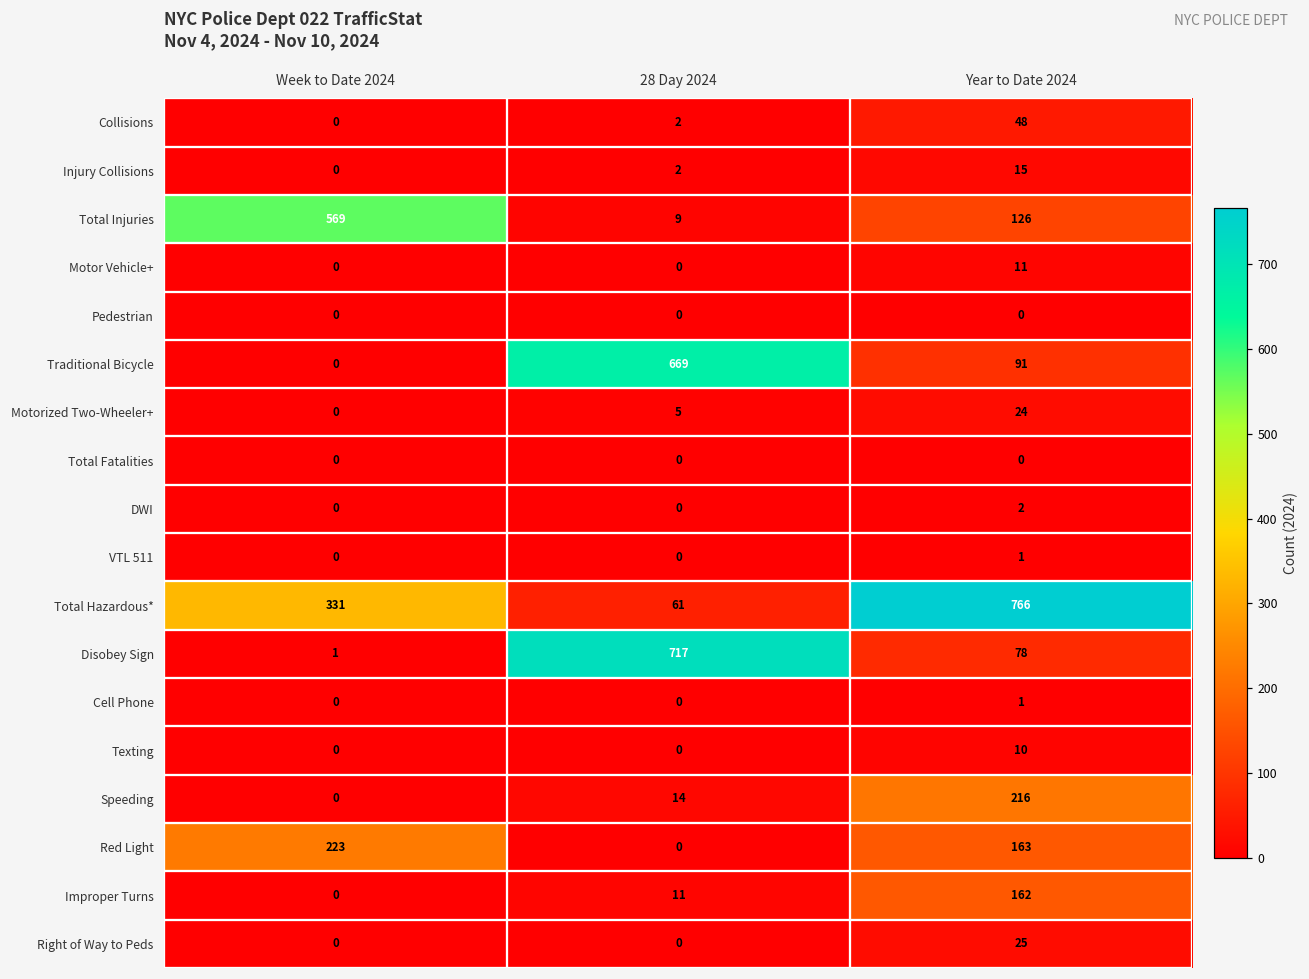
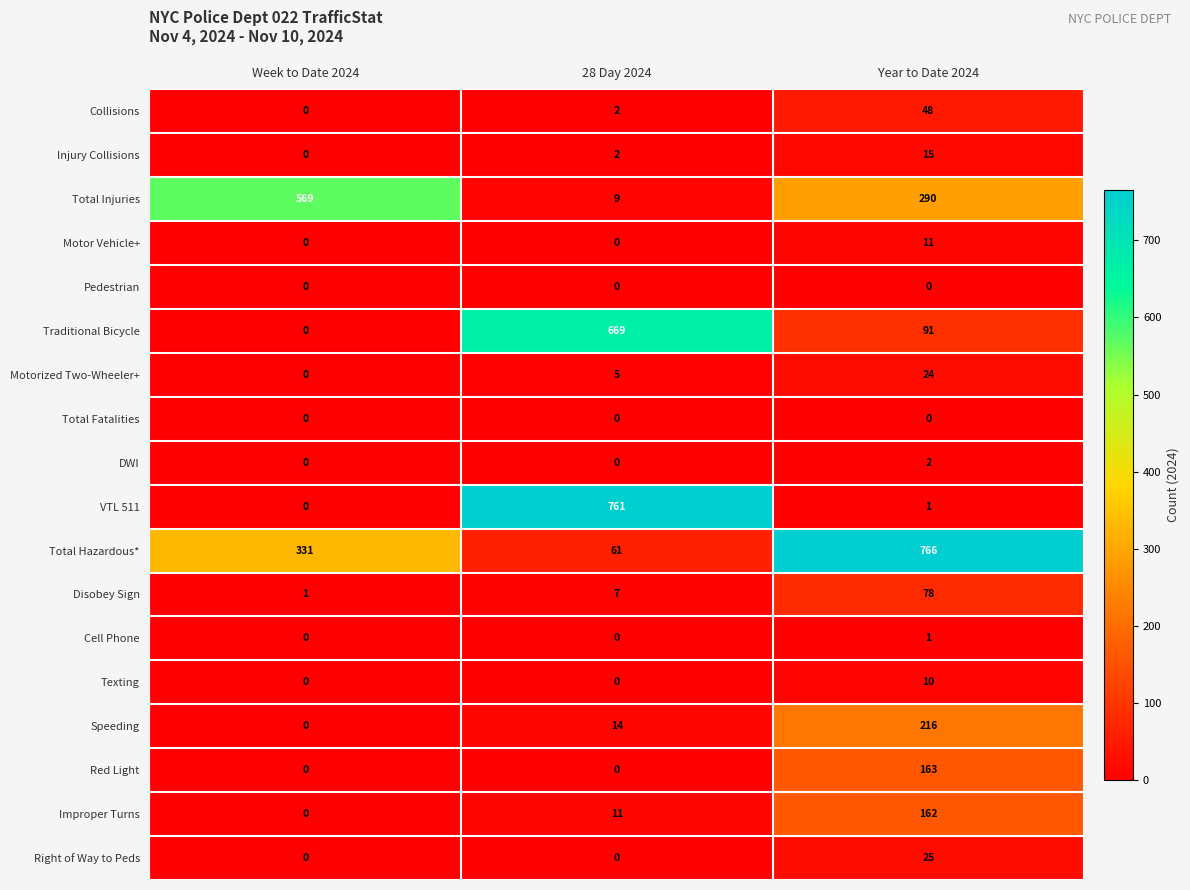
Total Injuries, Year to Date 2024: 126 -> 290
VTL 511, 28 Day 2024: 0 -> 761
Disobey Sign, 28 Day 2024: 717 -> 7
Red Light, Week to Date 2024: 223 -> 0
